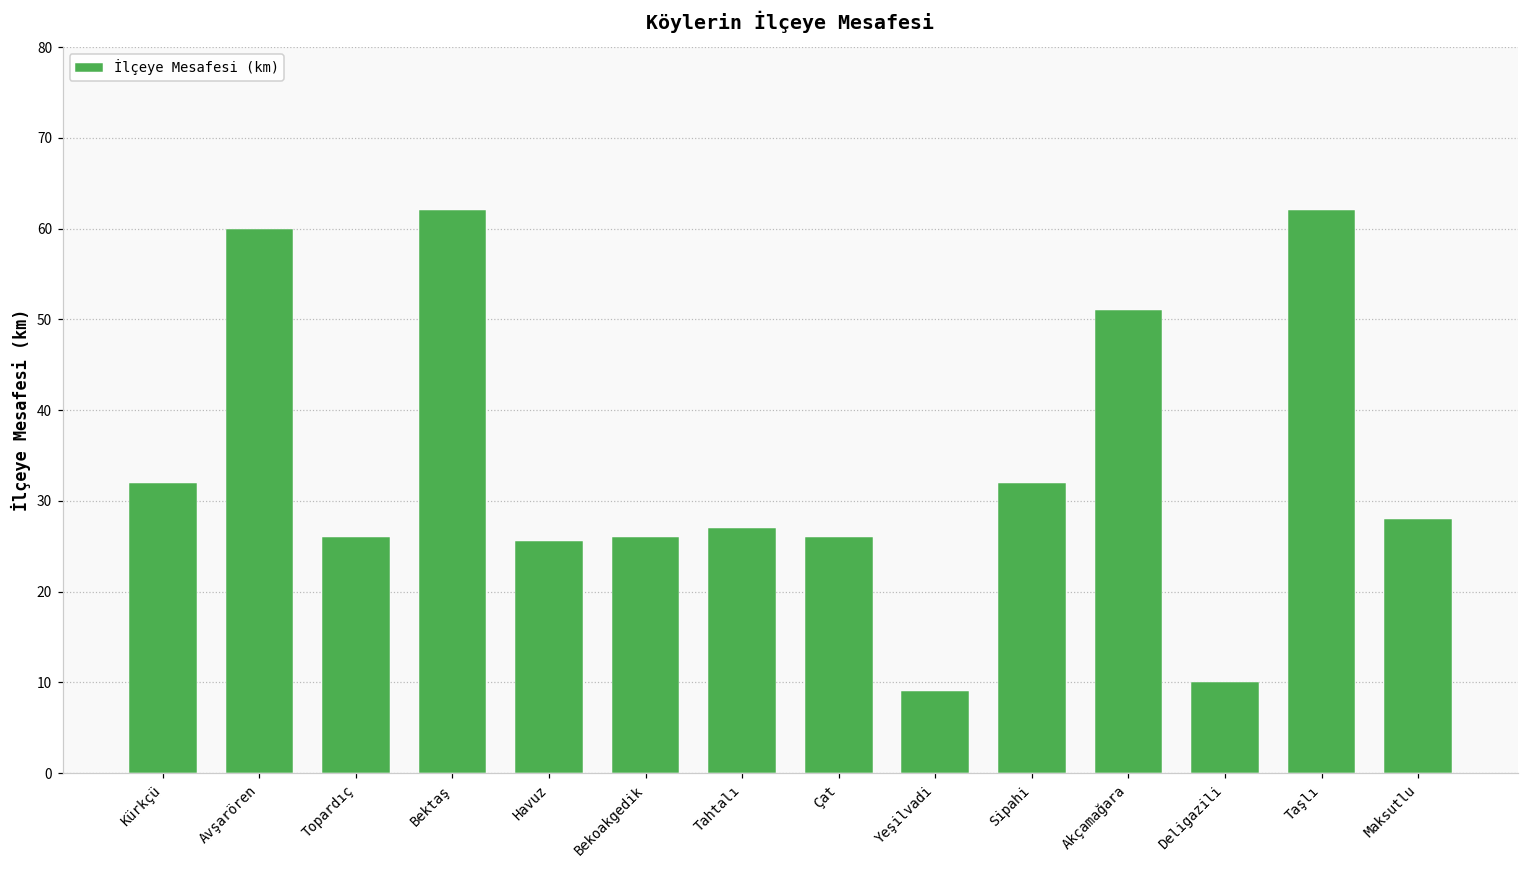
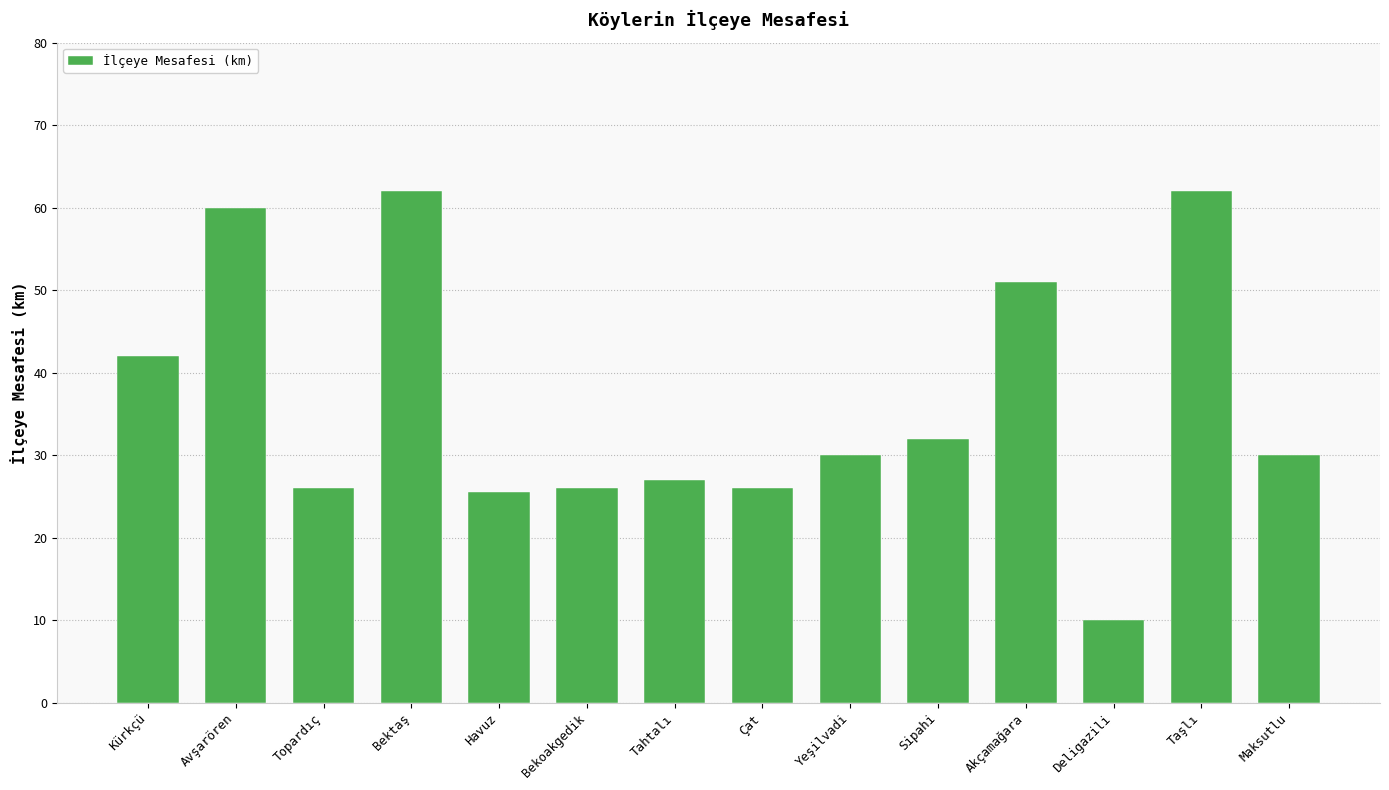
Kürkçü: 32 -> 42
Yeşilvadi: 9 -> 30
Maksutlu: 28 -> 30
